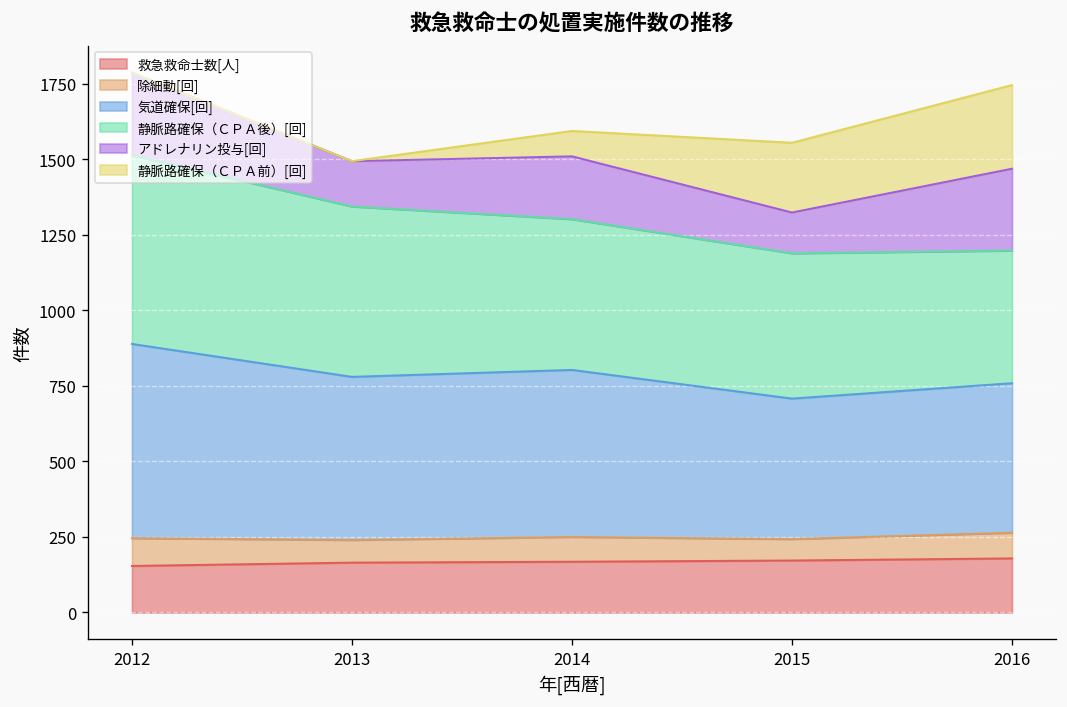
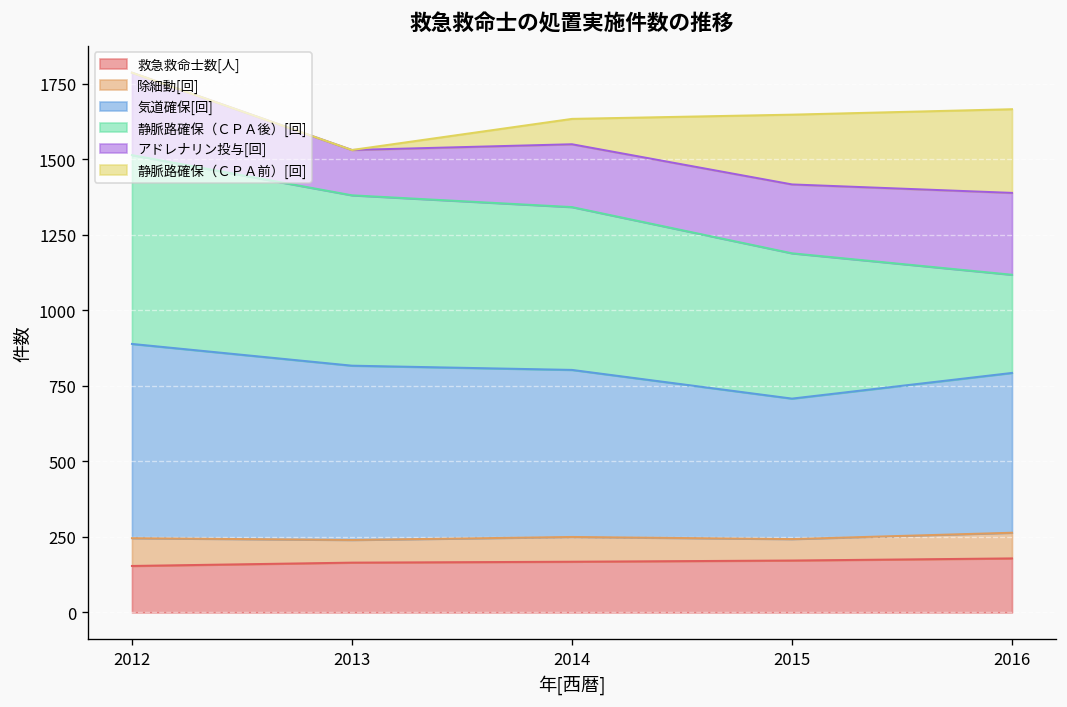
気道確保[回], 2013: 540 -> 580
静脈路確保（ＣＰＡ後）[回], 2014: 500 -> 540
アドレナリン投与[回], 2015: 140 -> 230
気道確保[回], 2016: 500 -> 530
静脈路確保（ＣＰＡ後）[回], 2016: 440 -> 330
